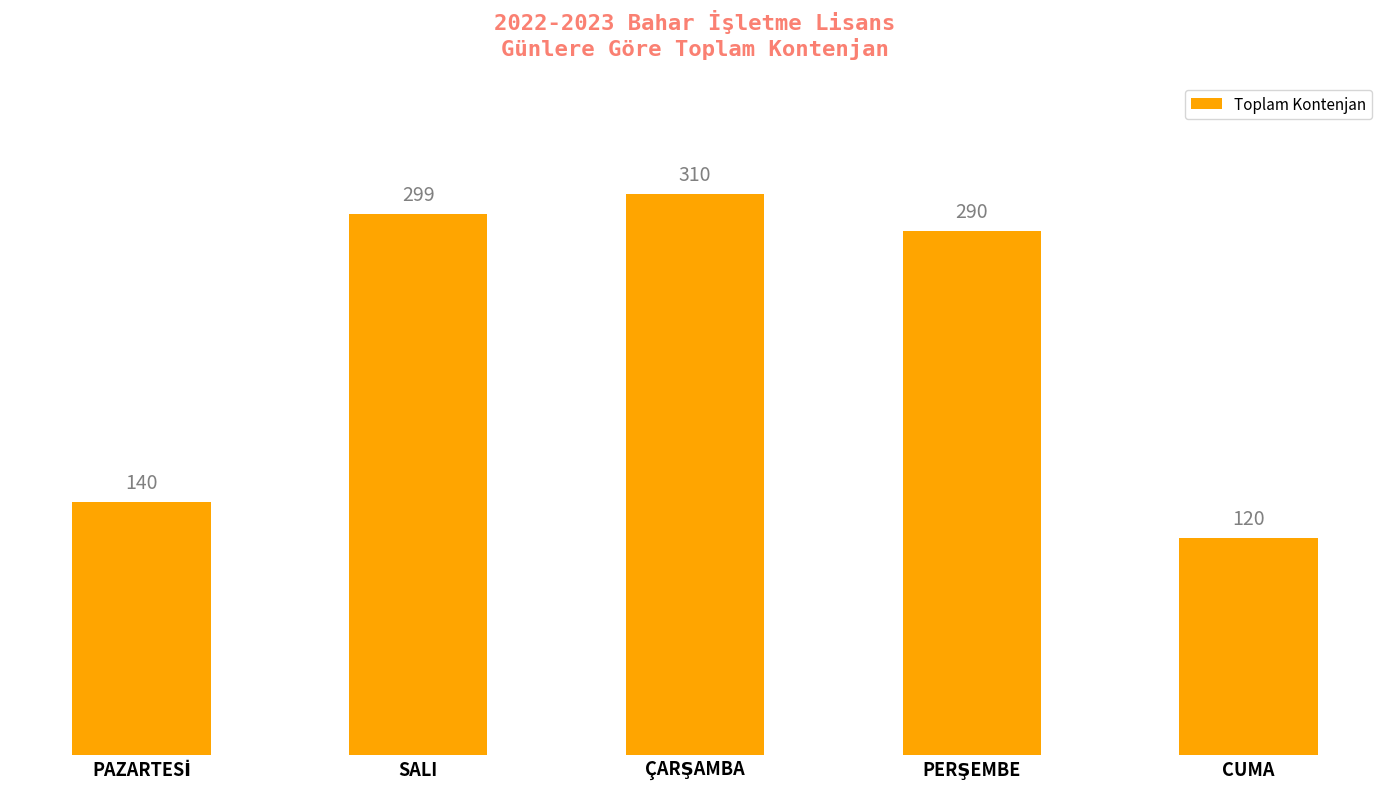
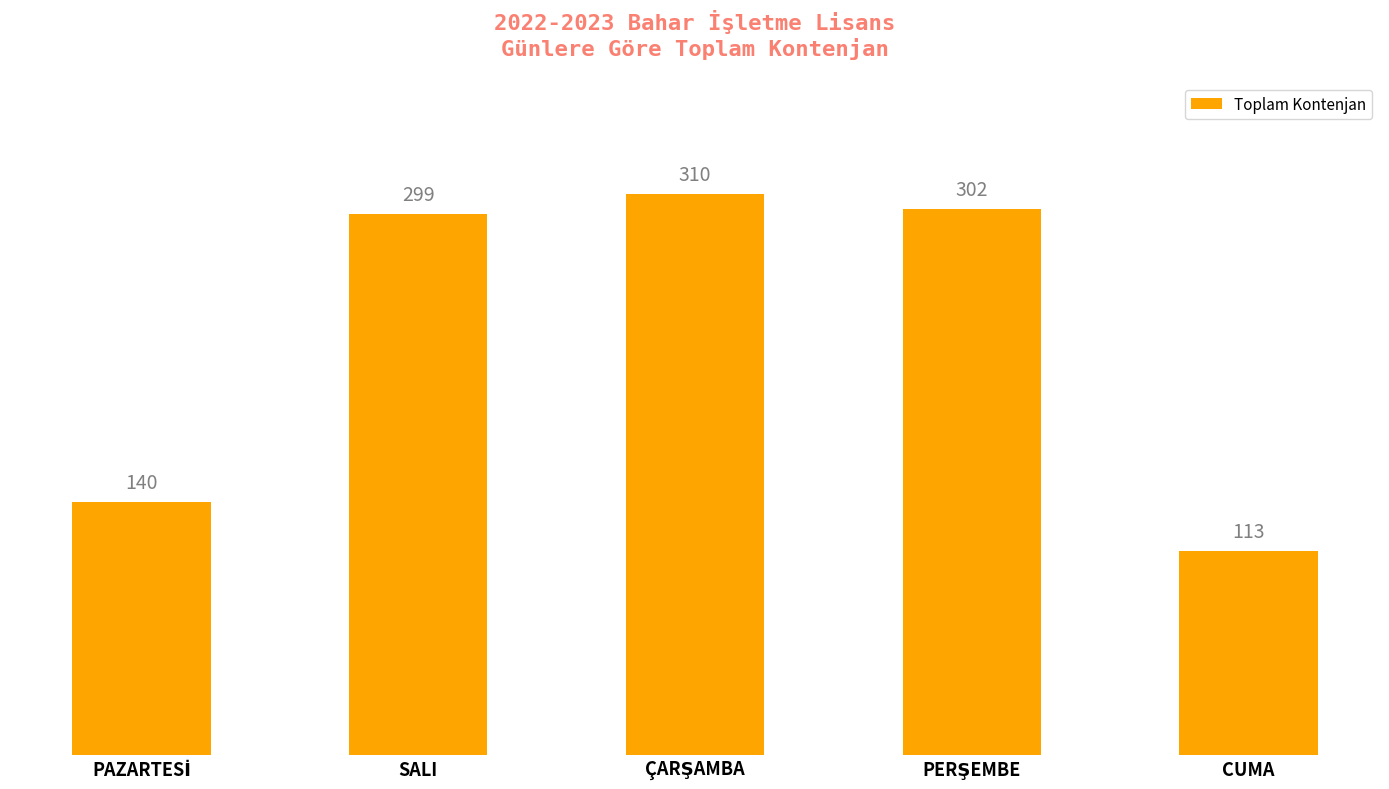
PERŞEMBE: 290 -> 302
CUMA: 120 -> 113
